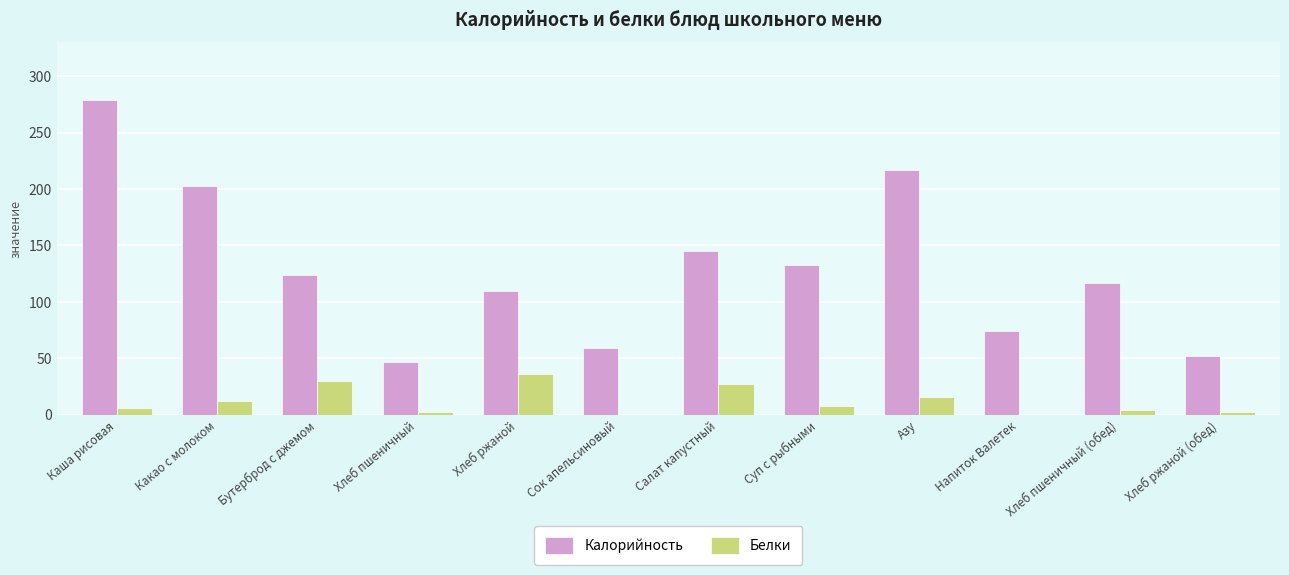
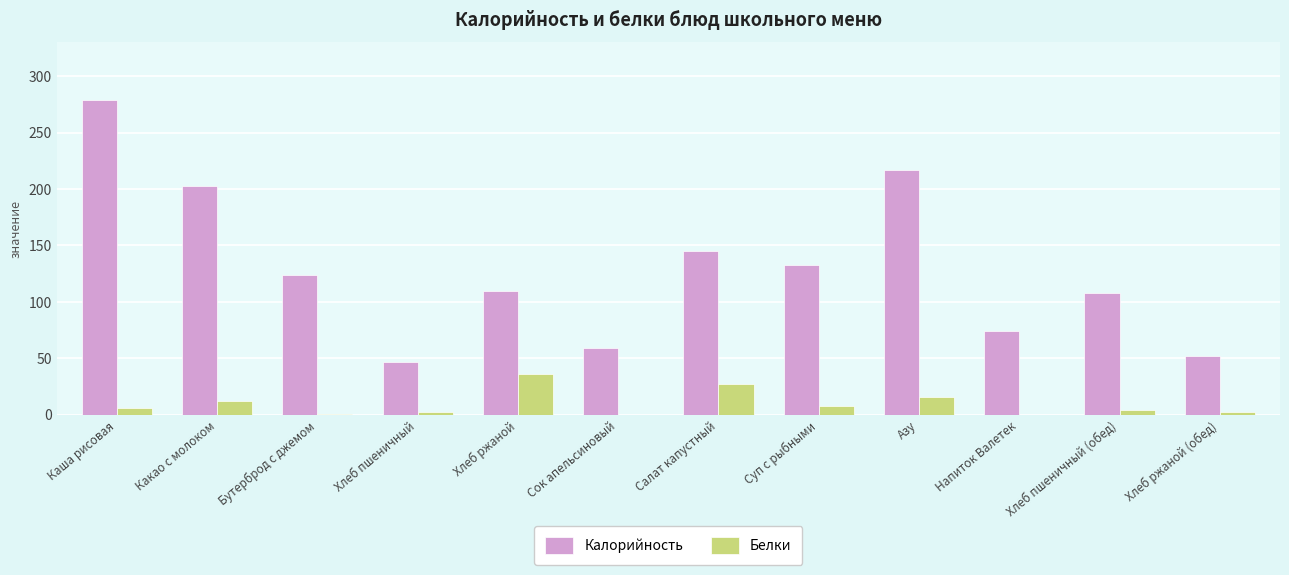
Белки, Бутерброд с джемом: 30 -> 1
Калорийность, Хлеб пшеничный (обед): 117 -> 108
